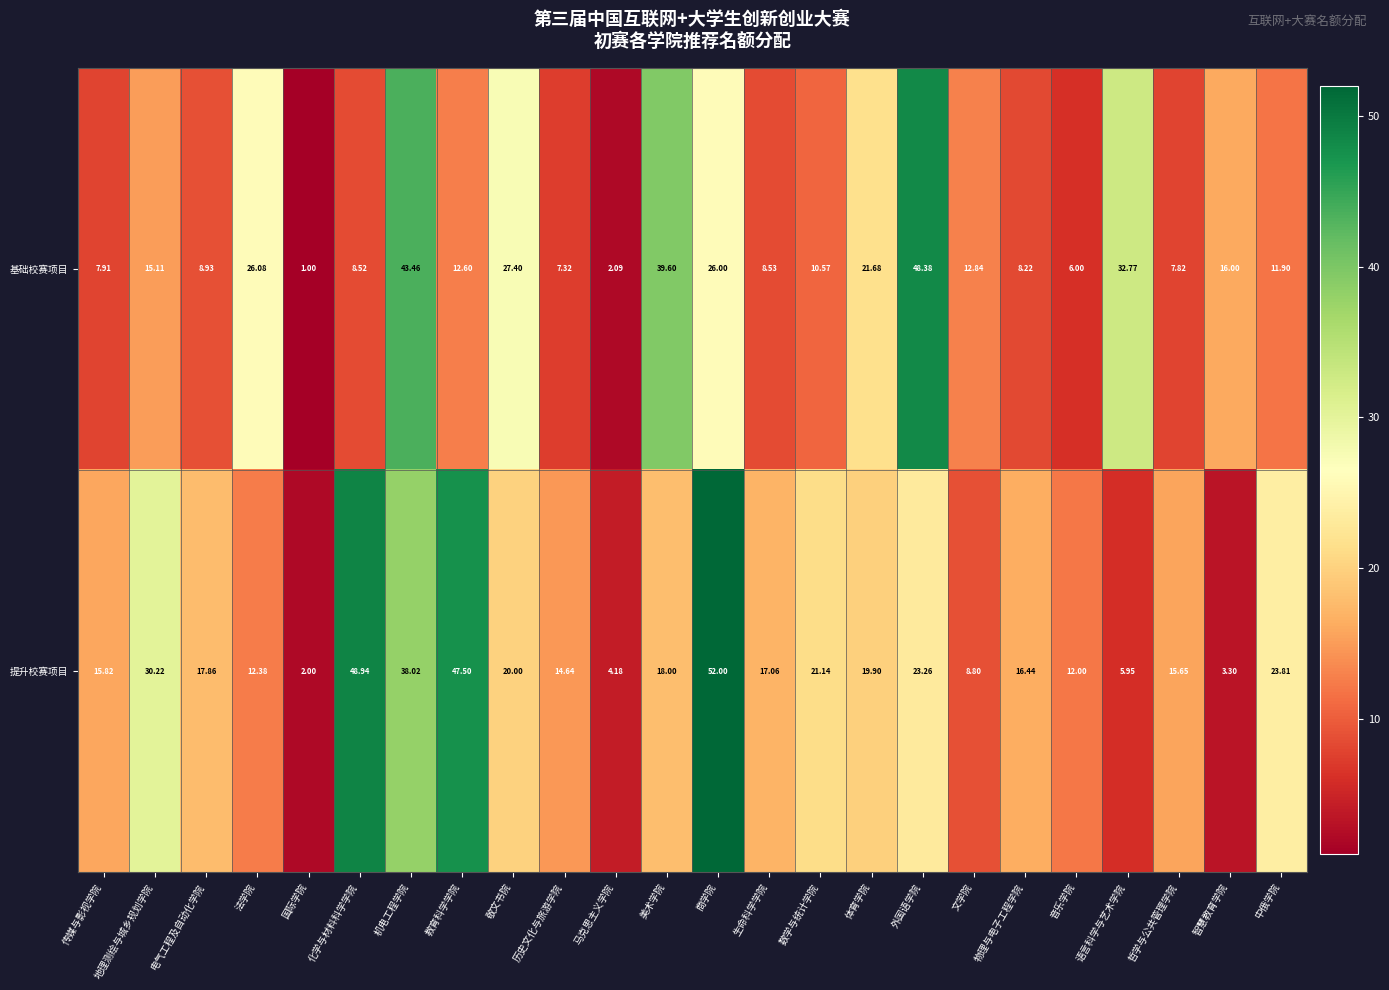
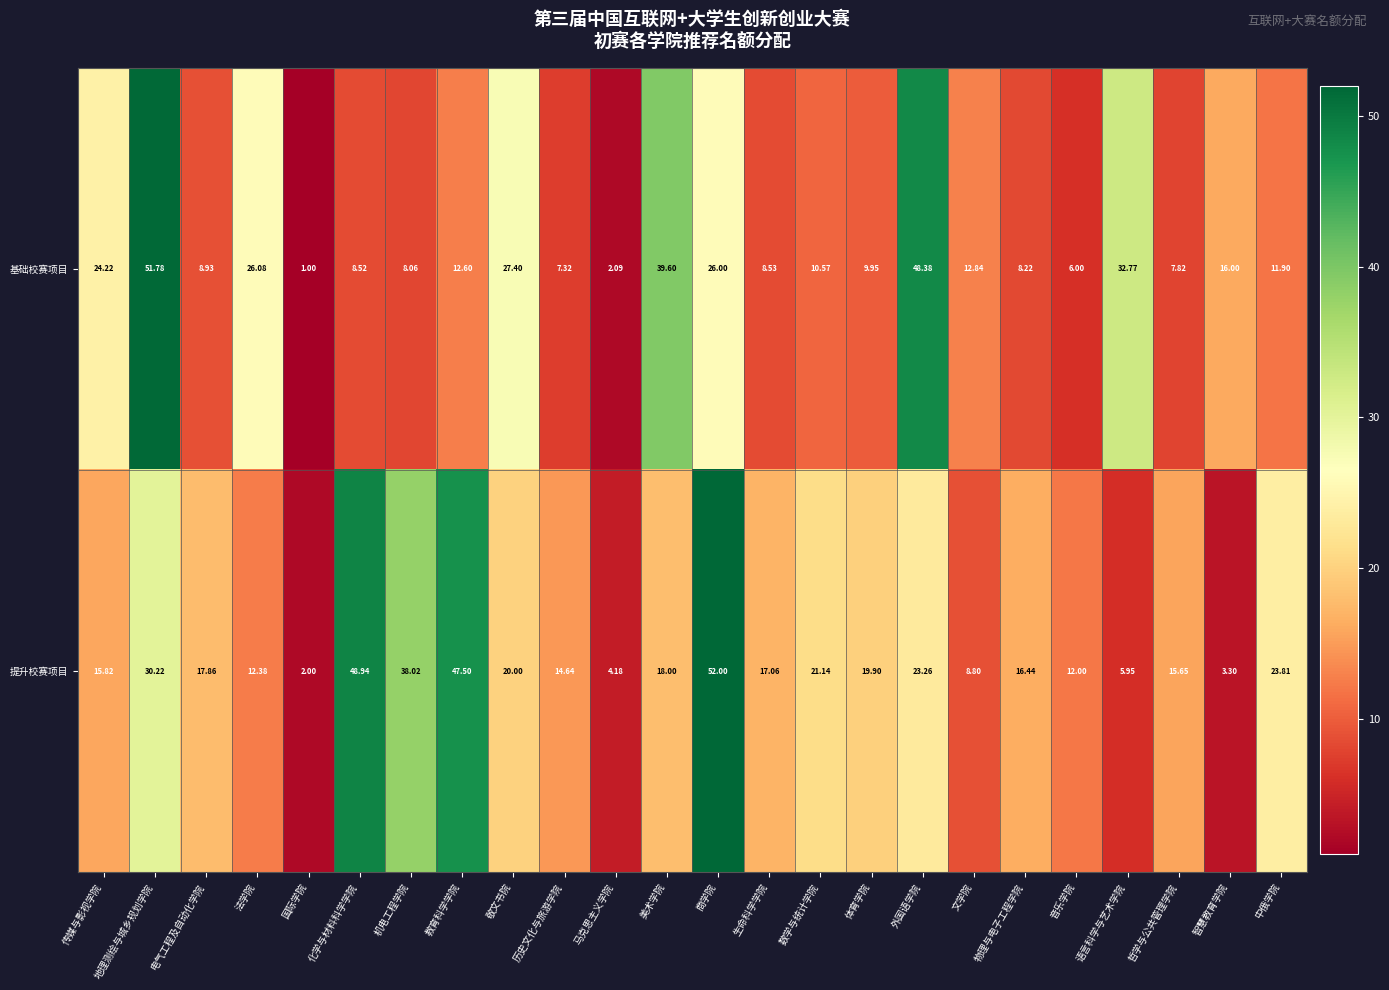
基础校赛项目, 传媒与影视学院: 7.91 -> 24.22
基础校赛项目, 地理测绘与城乡规划学院: 15.11 -> 51.78
基础校赛项目, 机电工程学院: 43.46 -> 8.06
基础校赛项目, 体育学院: 21.68 -> 9.95
